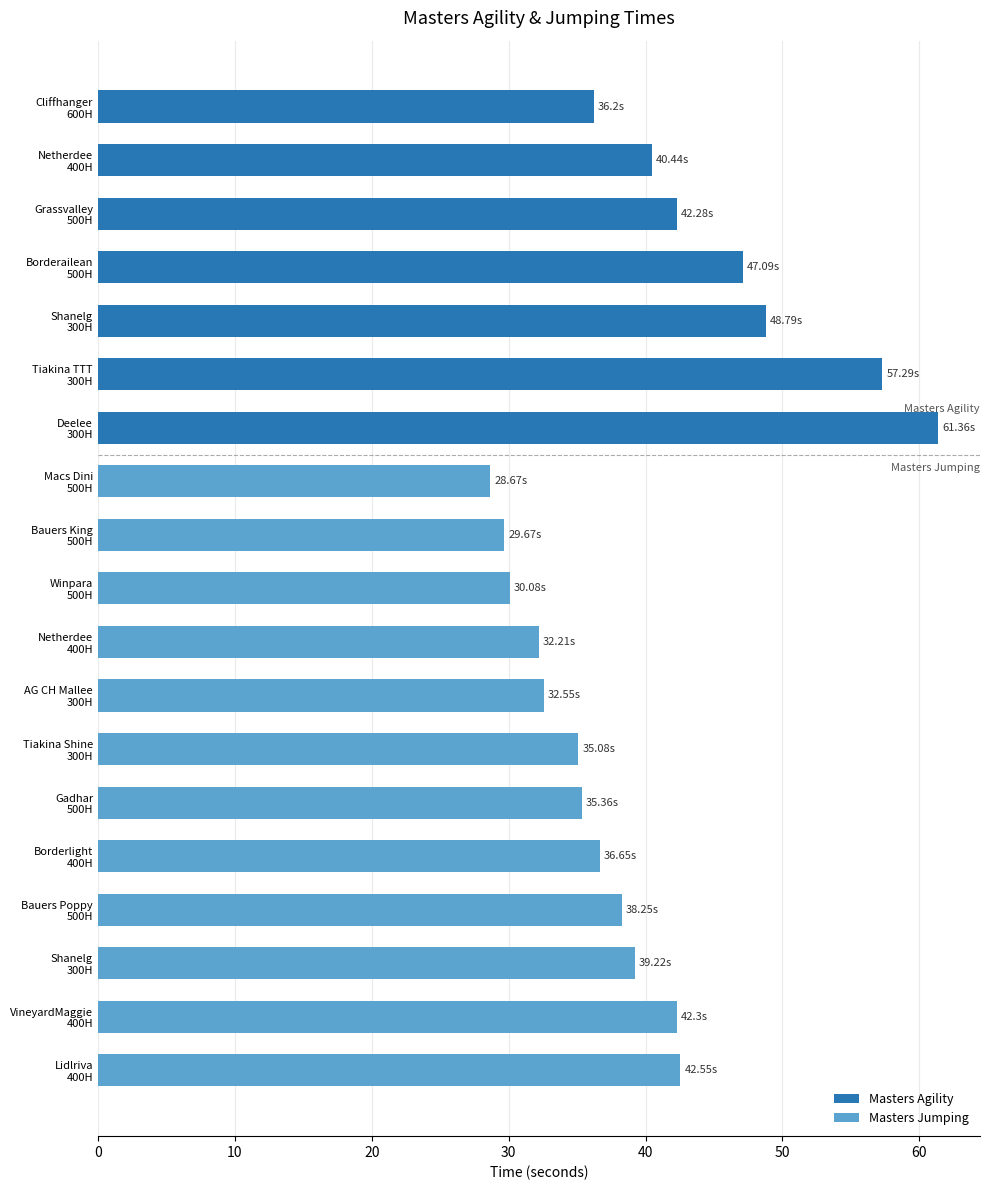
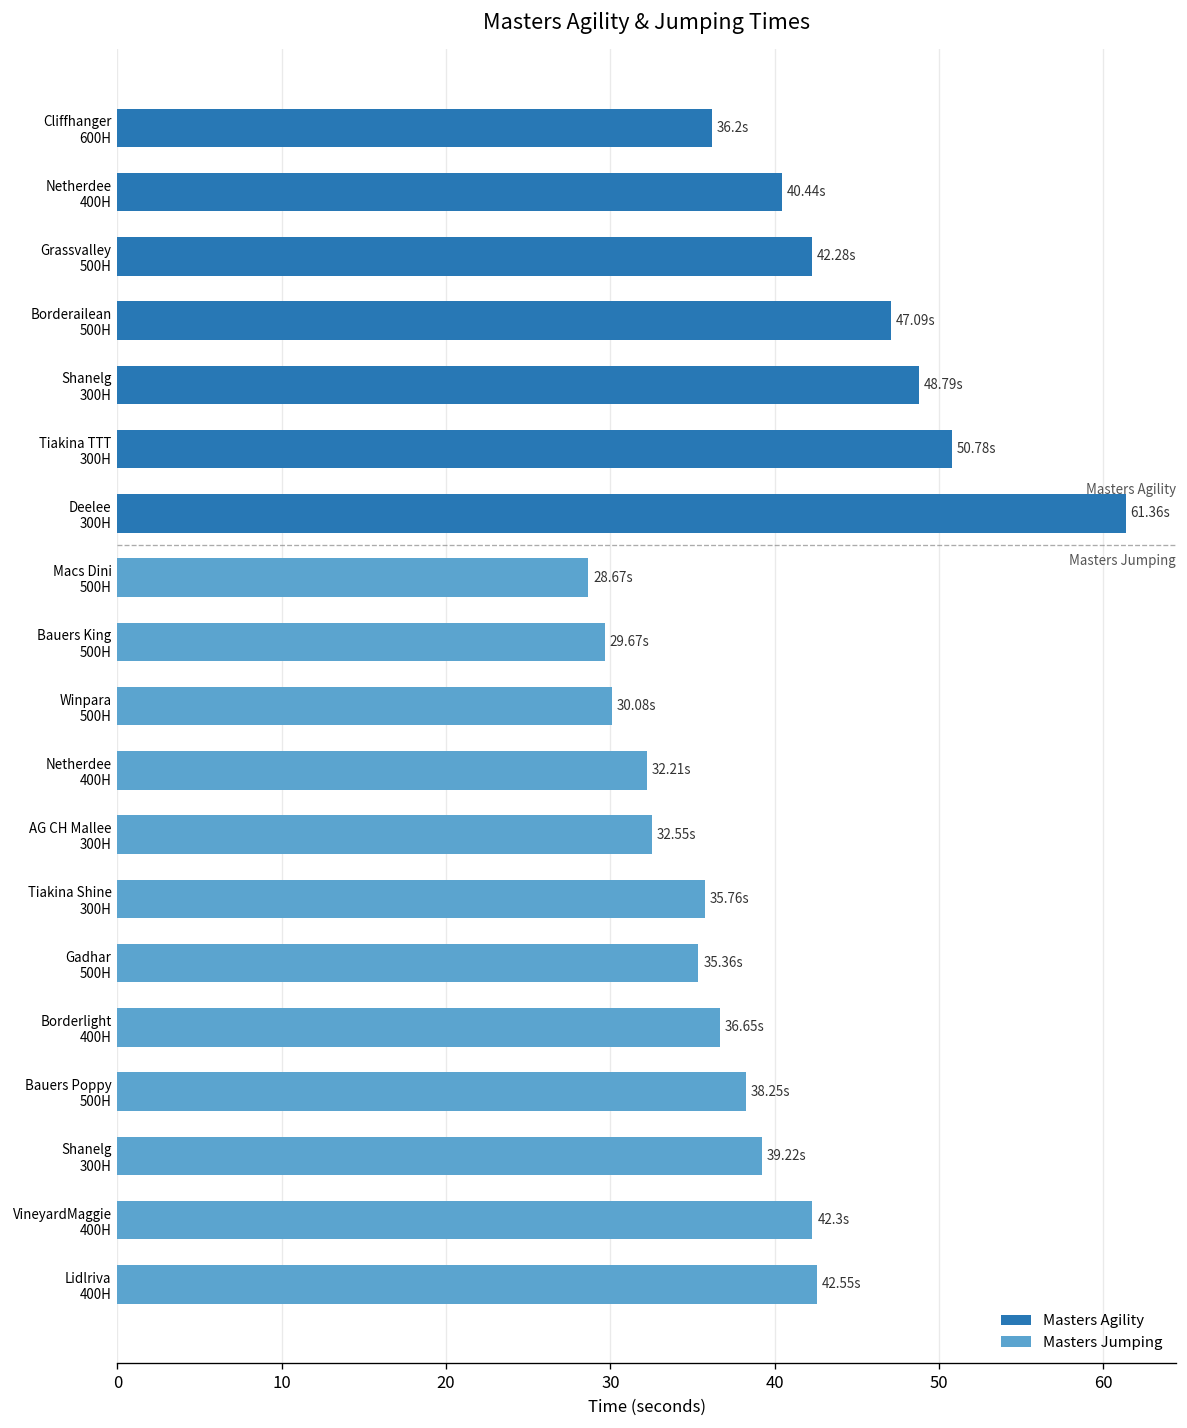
Masters Agility, Tiakina TTT 300H: 57.29s -> 50.78s
Masters Jumping, Tiakina Shine 300H: 35.08s -> 35.76s
